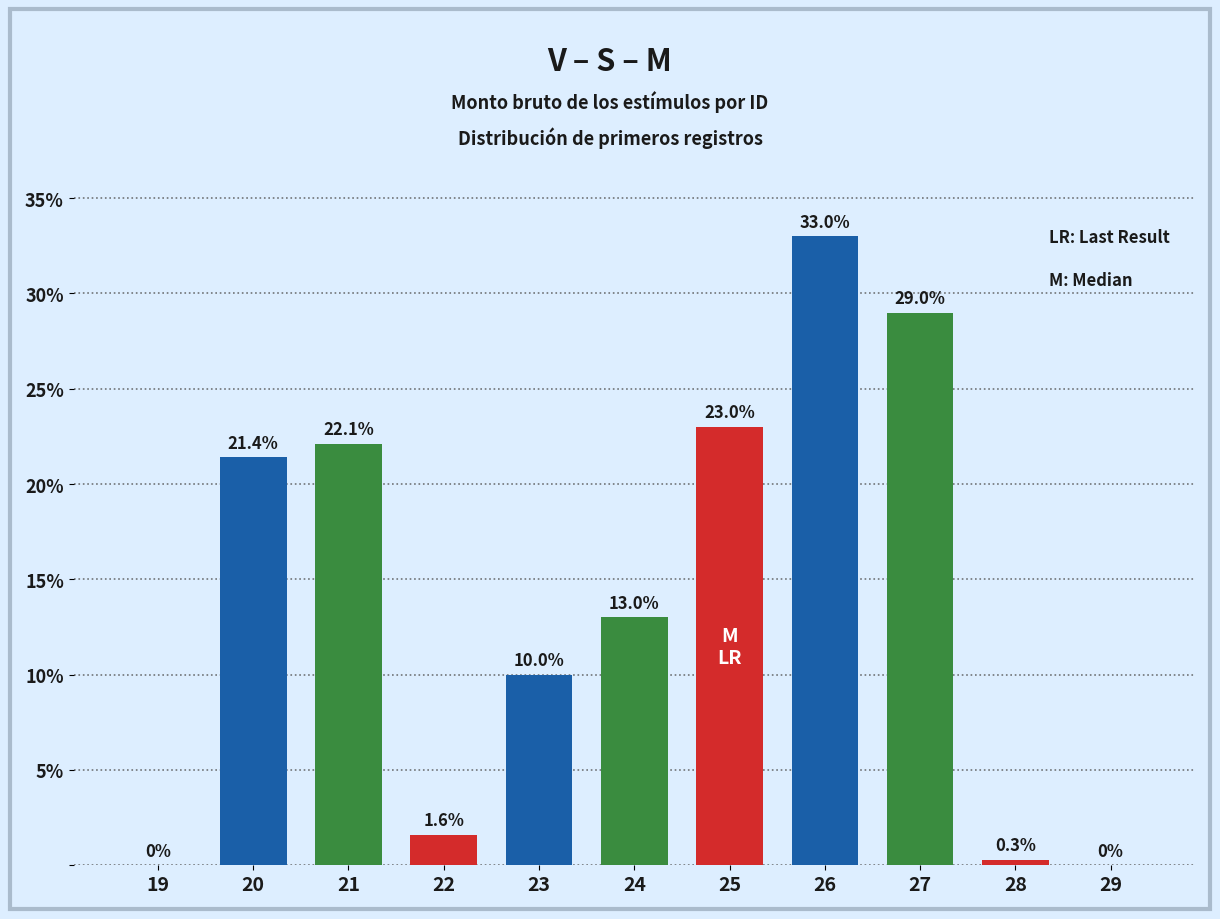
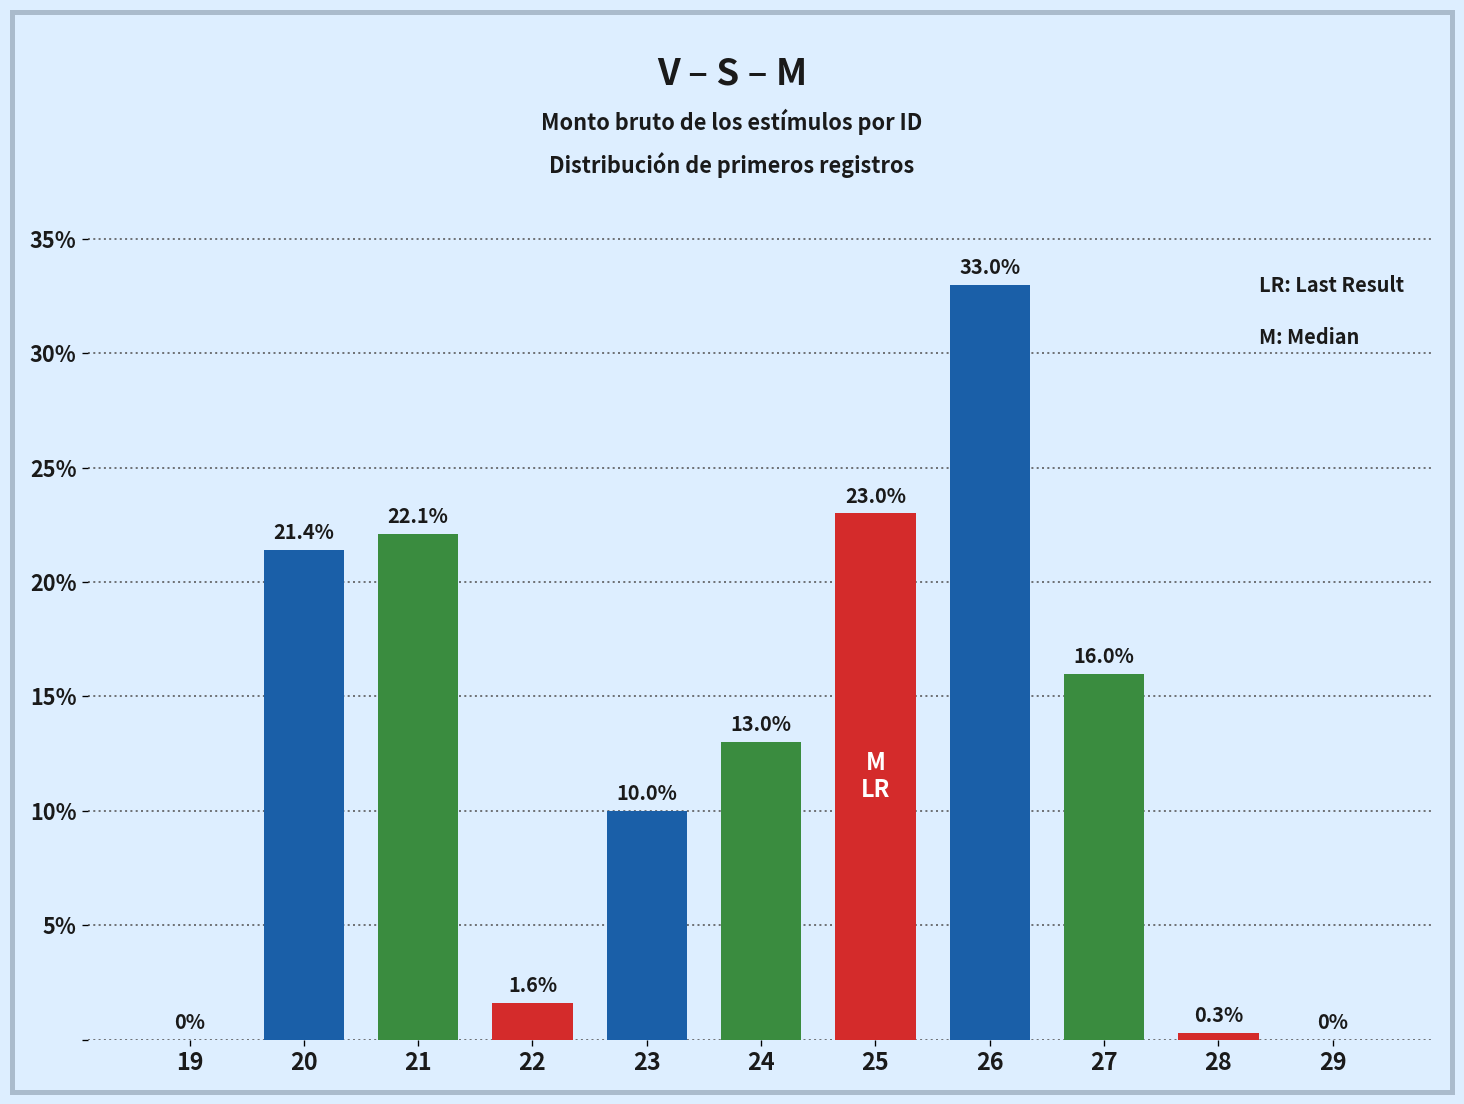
27: 29.0% -> 16.0%
